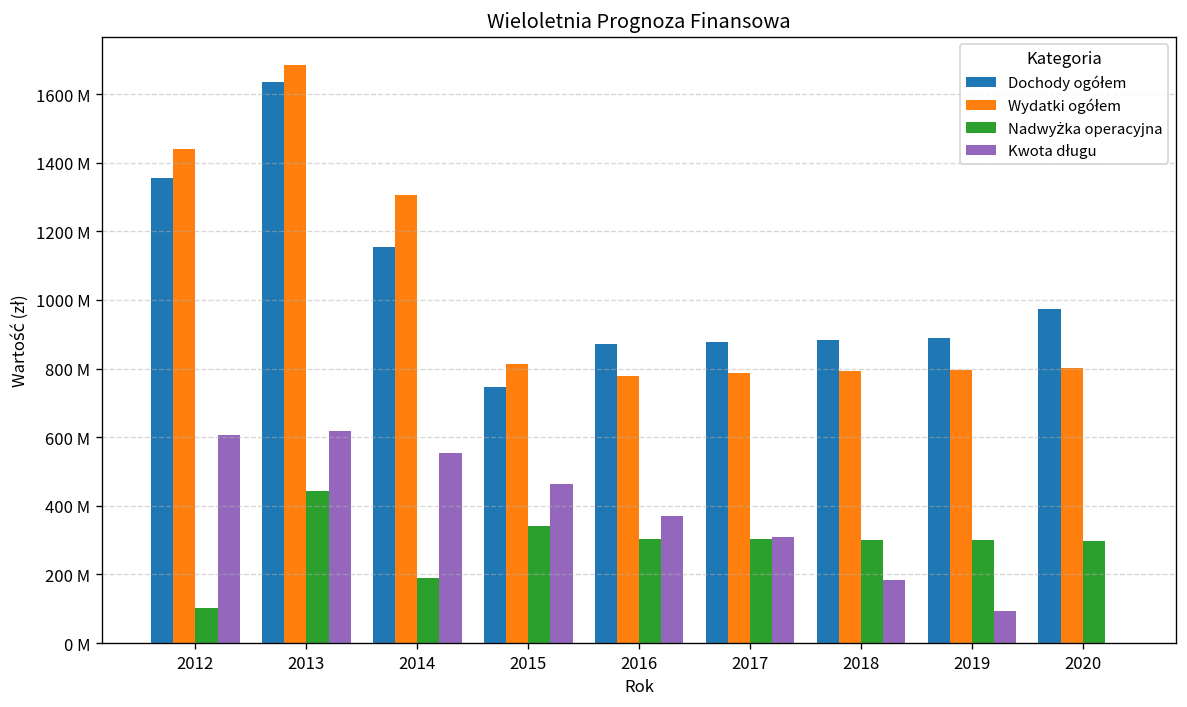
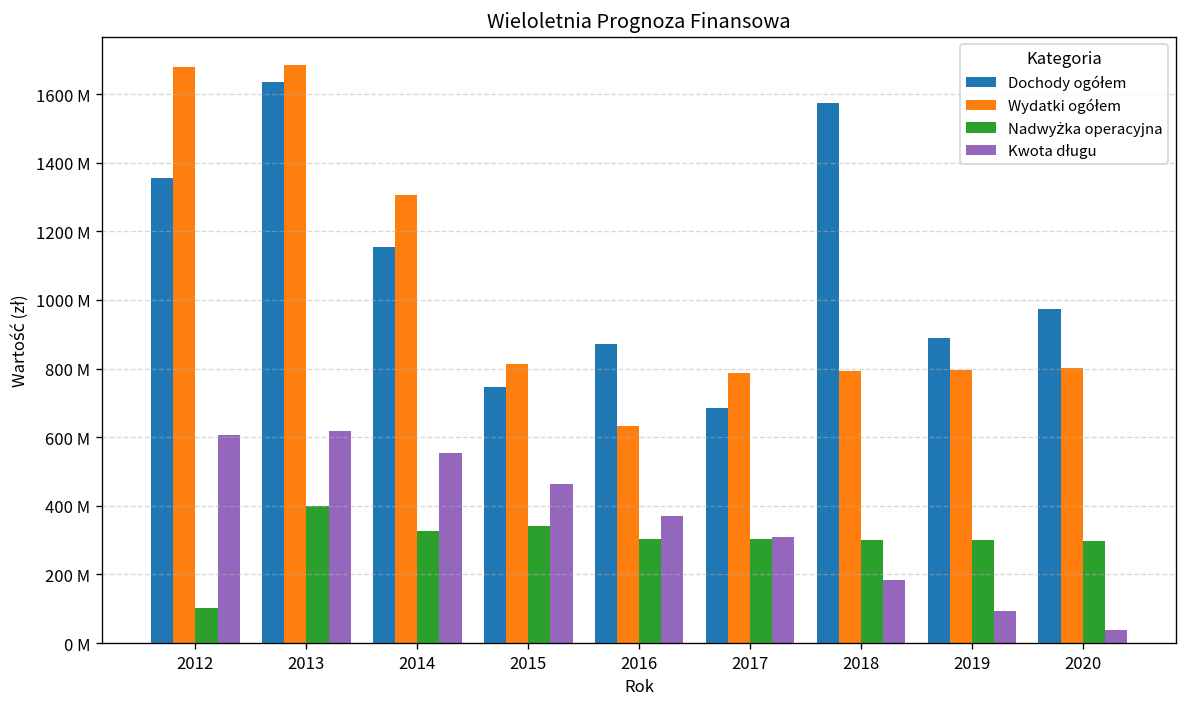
Wydatki ogółem, 2012: 1440000000 -> 1680000000
Nadwyżka operacyjna, 2013: 440000000 -> 400000000
Nadwyżka operacyjna, 2014: 190000000 -> 330000000
Wydatki ogółem, 2016: 780000000 -> 630000000
Dochody ogółem, 2017: 880000000 -> 690000000
Dochody ogółem, 2018: 880000000 -> 1570000000
Kwota długu, 2020: 0 -> 40000000
